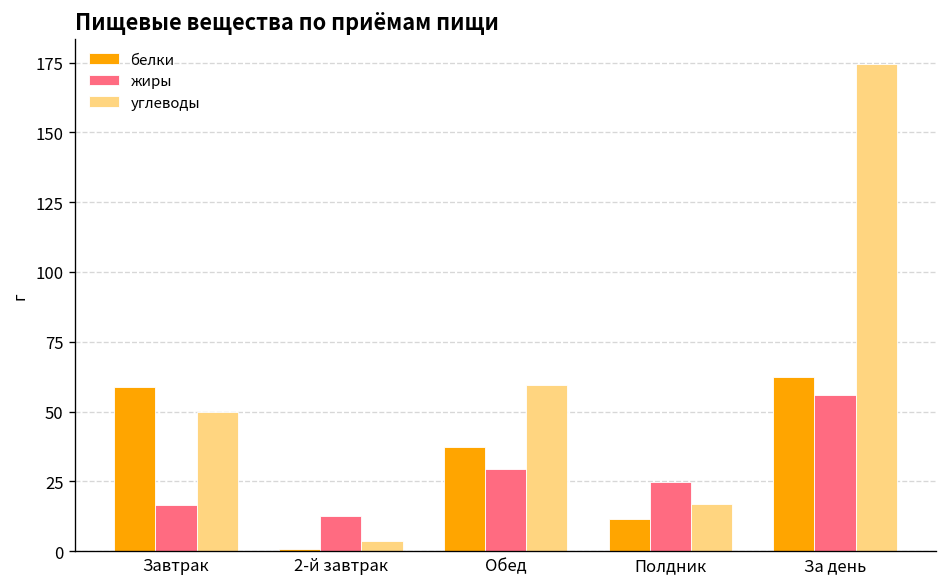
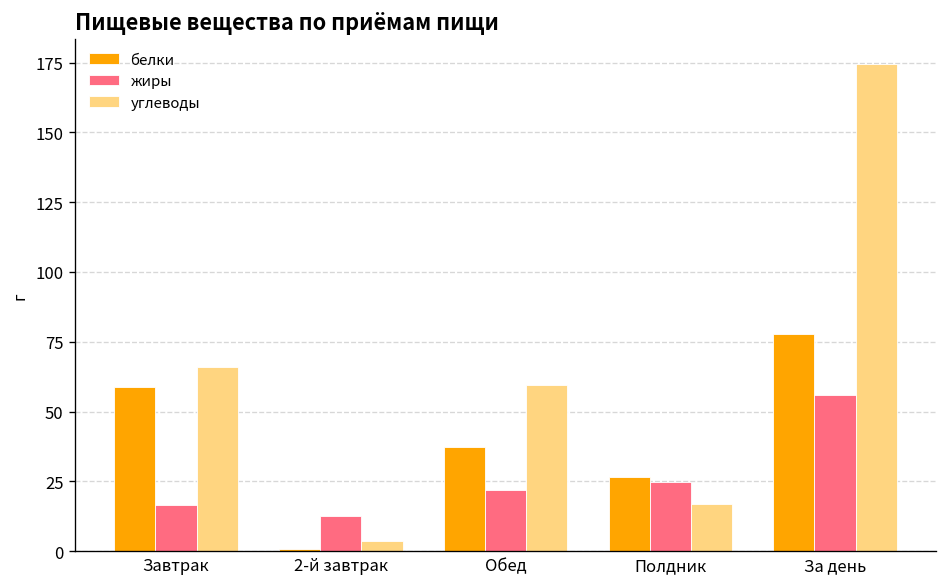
углеводы, Завтрак: 50 -> 66
жиры, Обед: 29 -> 22
белки, Полдник: 11 -> 27
белки, За день: 63 -> 78
